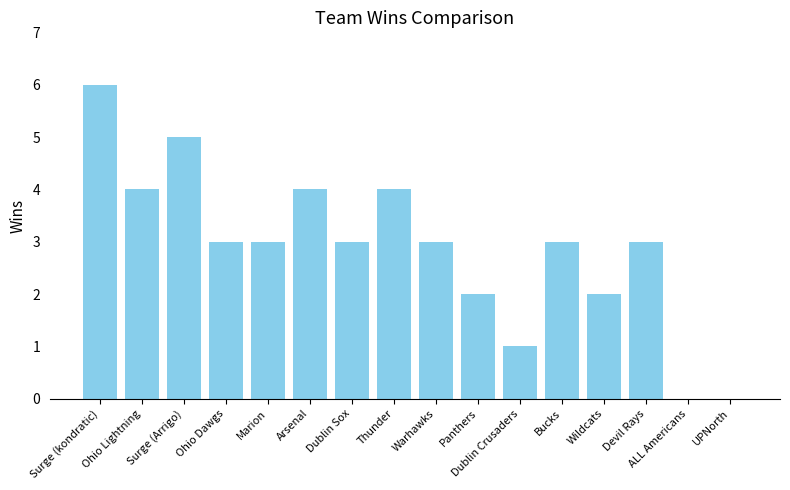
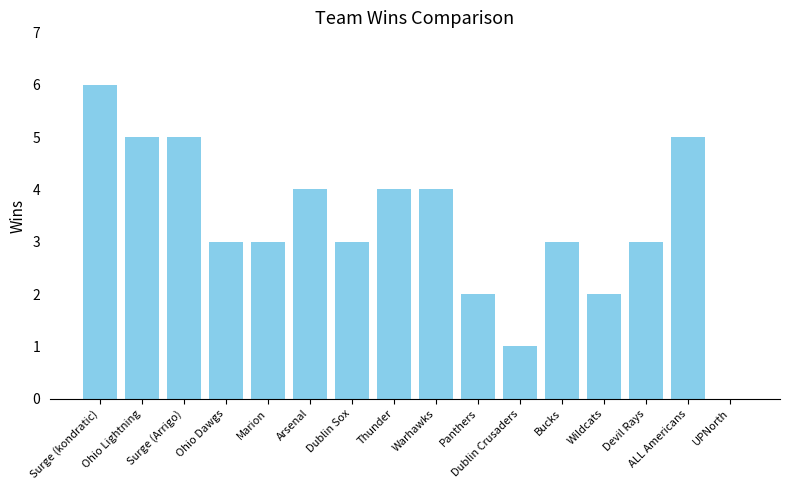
Ohio Lightning: 4 -> 5
Warhawks: 3 -> 4
ALL Americans: 0 -> 5
